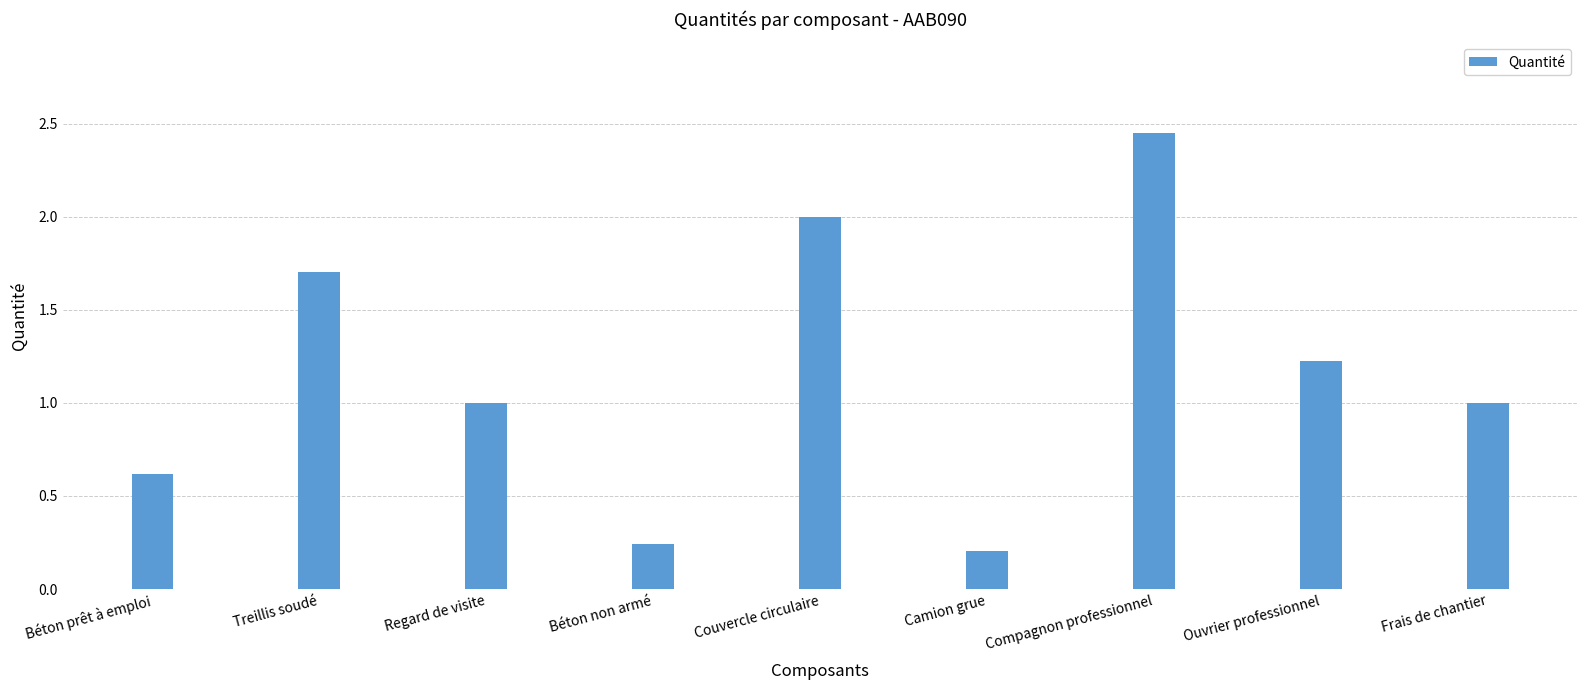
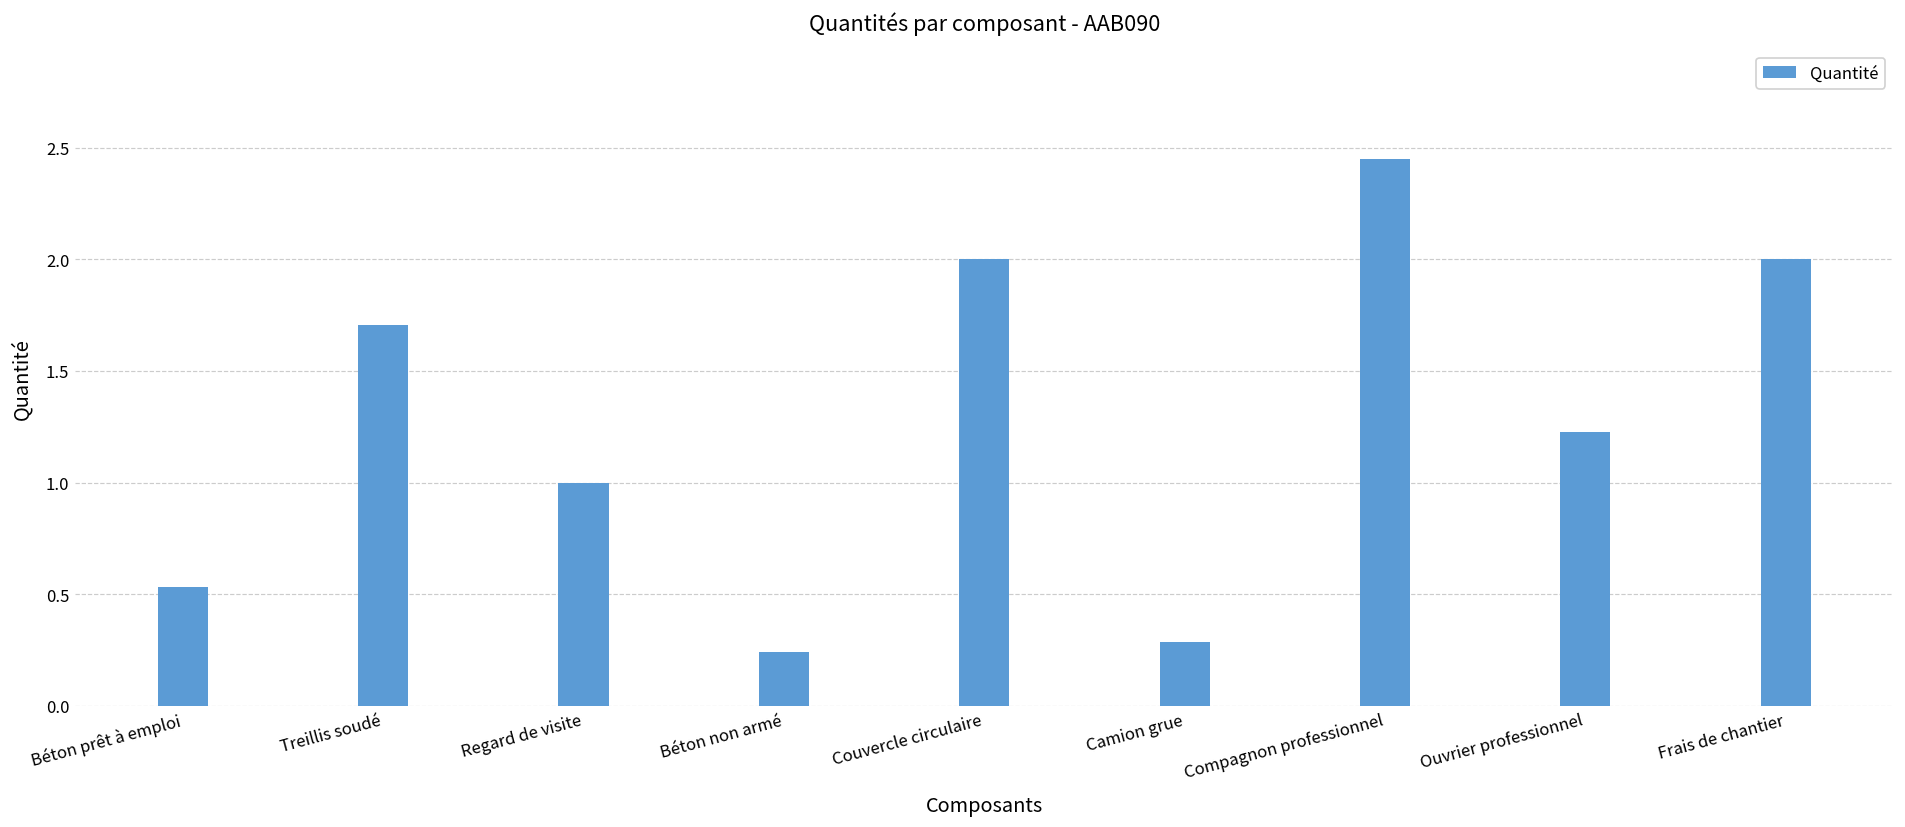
Béton prêt à emploi: 0.62 -> 0.53
Camion grue: 0.21 -> 0.28
Frais de chantier: 1 -> 2
